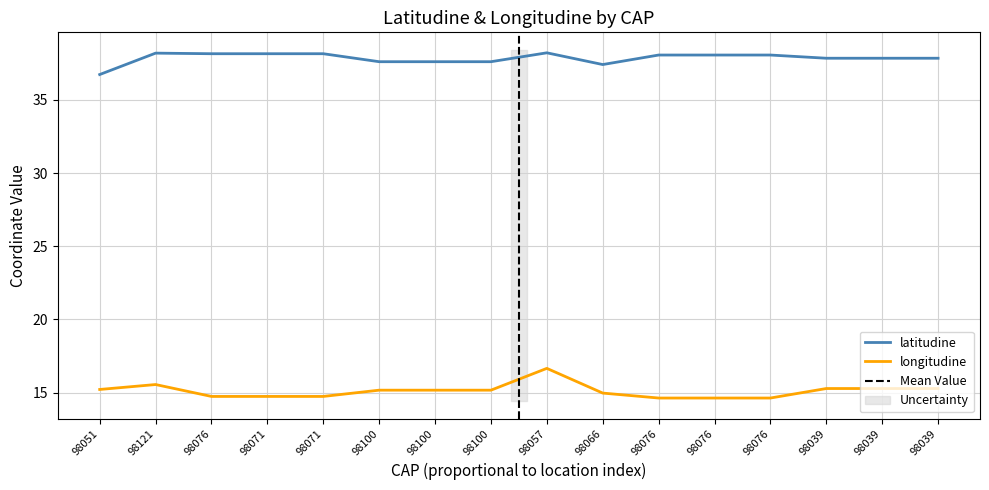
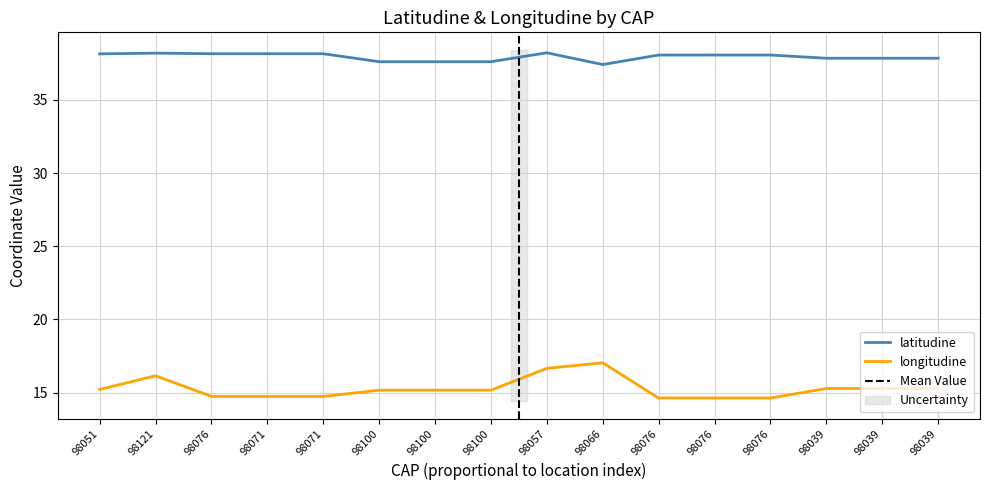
latitudine, 98051: 36.7 -> 38.2
longitudine, 98121: 15.6 -> 16.2
longitudine, 98066: 15.0 -> 17.0
